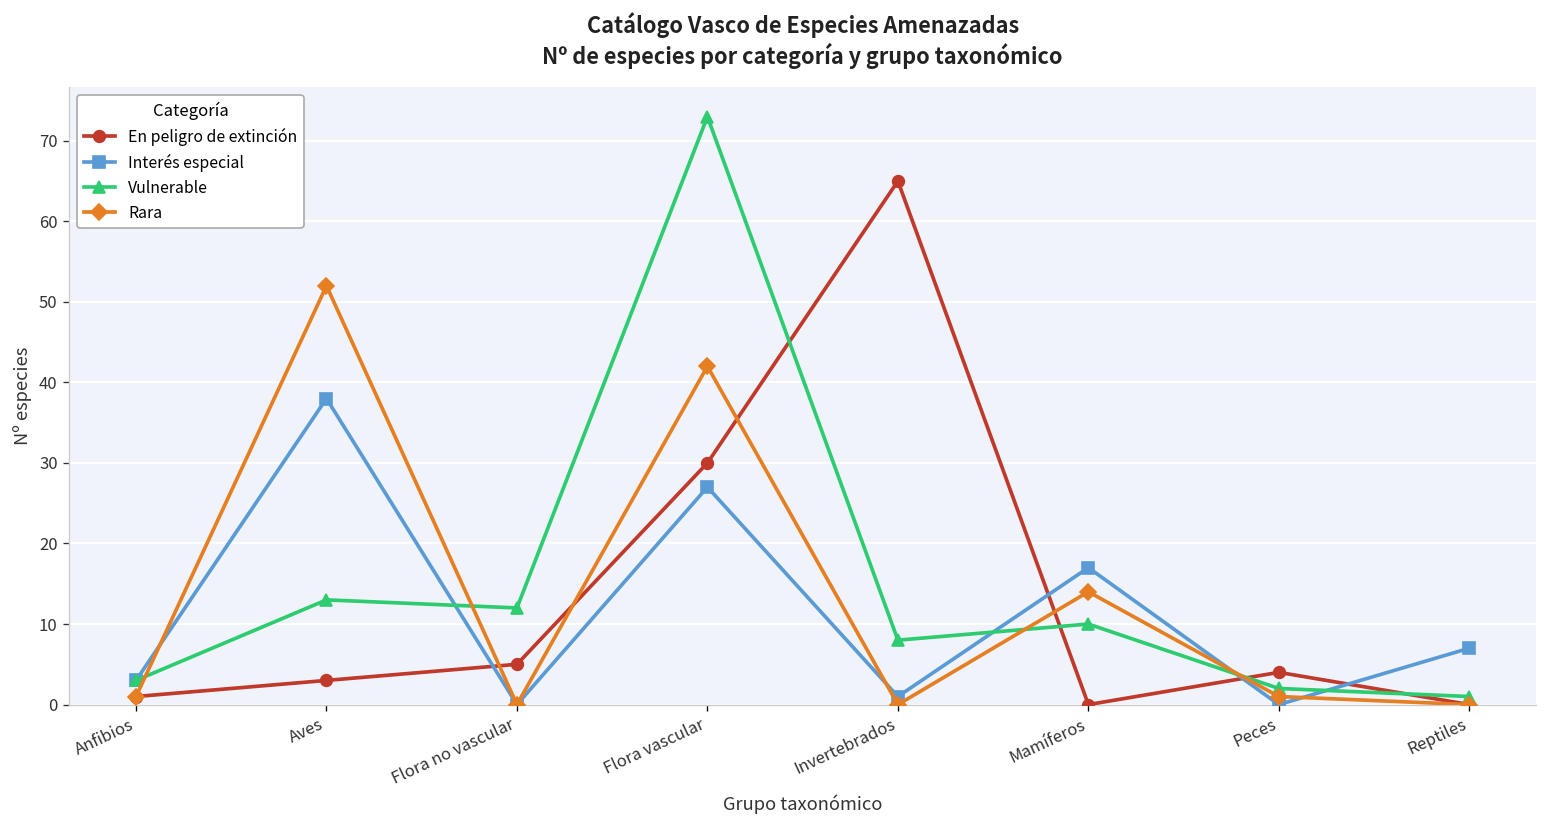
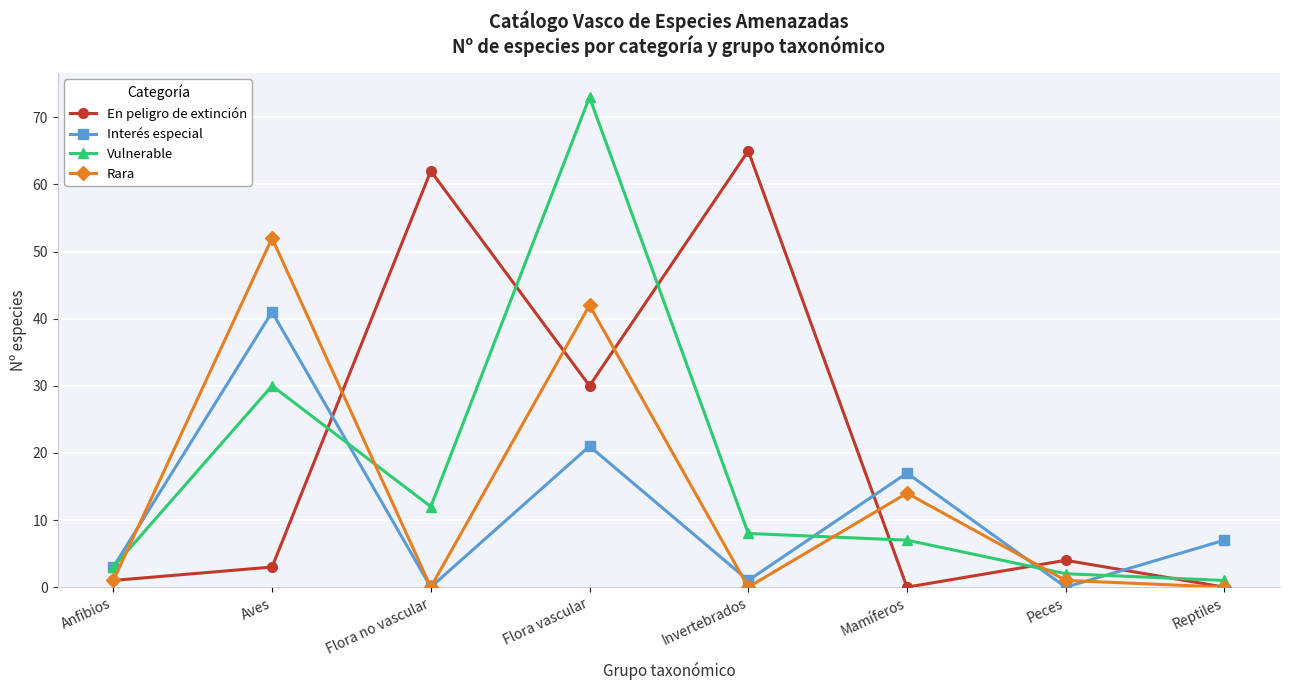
Interés especial, Aves: 38 -> 41
Vulnerable, Aves: 13 -> 30
En peligro de extinción, Flora no vascular: 5 -> 62
Interés especial, Flora vascular: 27 -> 21
Vulnerable, Mamíferos: 10 -> 7
